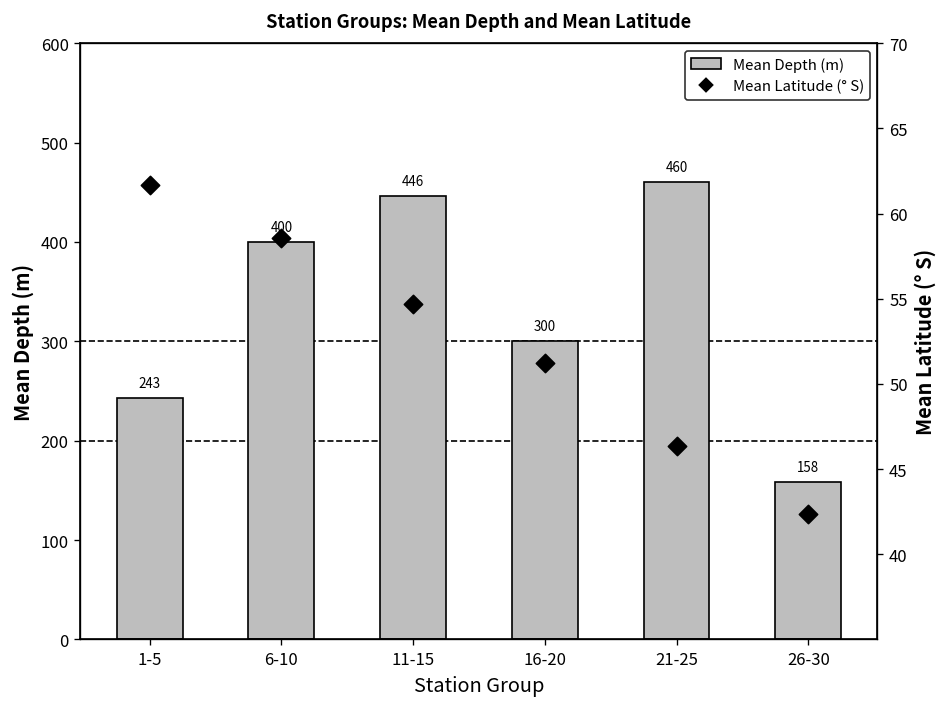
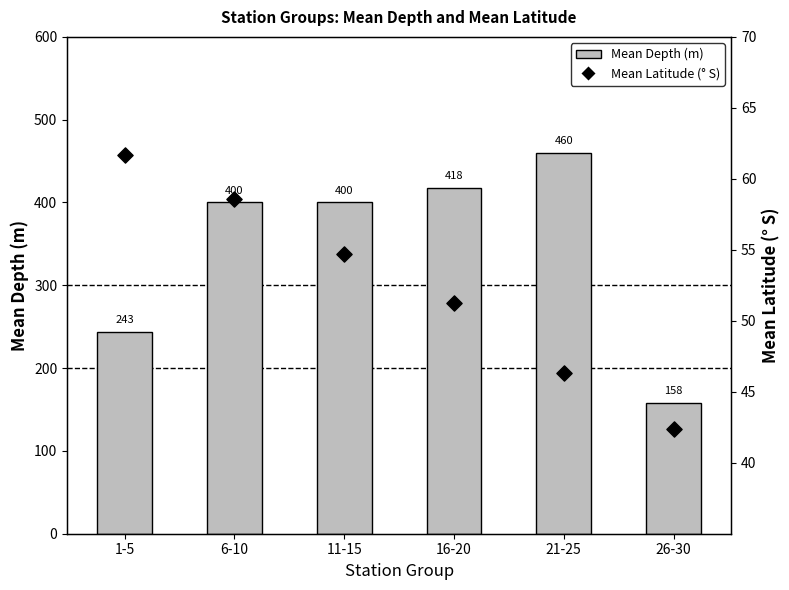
Mean Depth (m), 11-15: 446 -> 400
Mean Depth (m), 16-20: 300 -> 418
